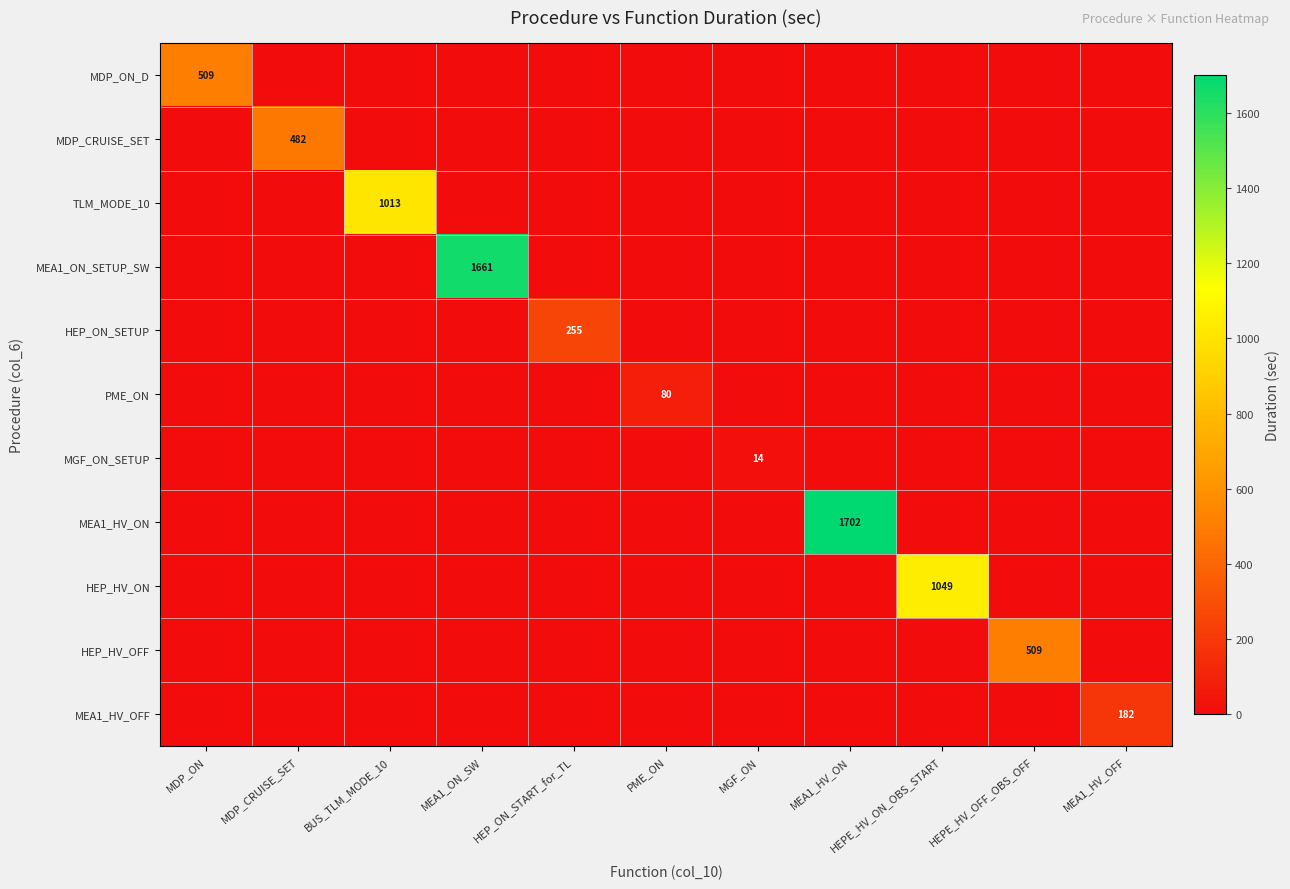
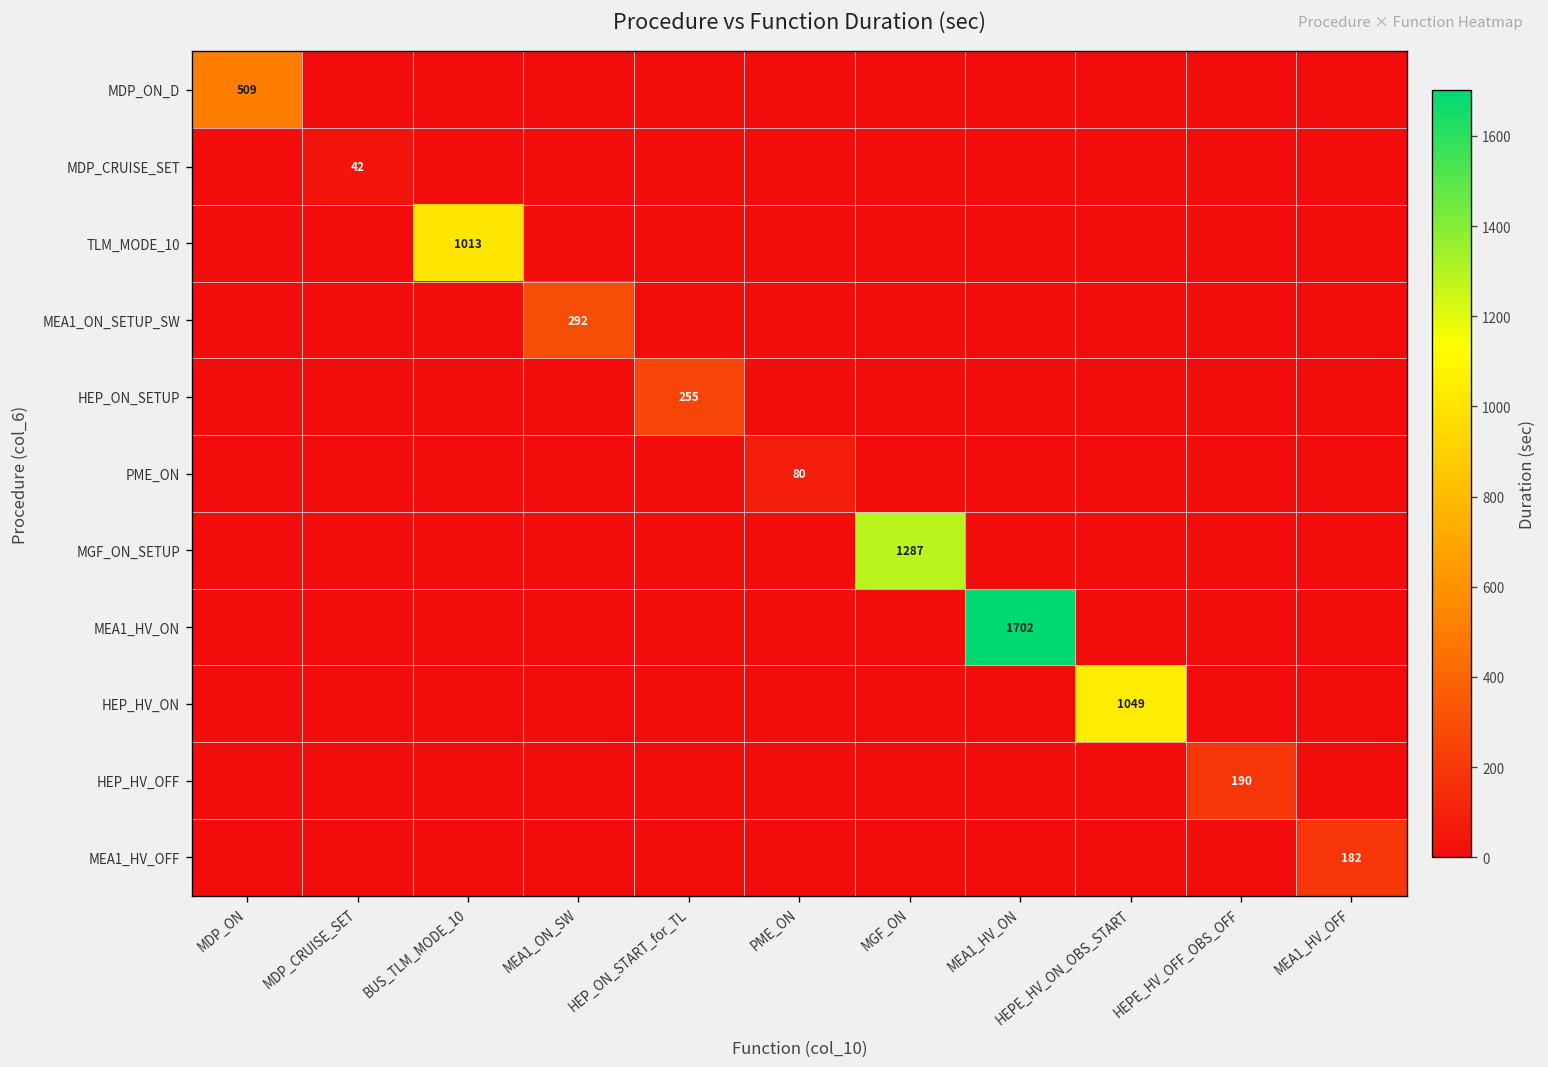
MDP_CRUISE_SET, MDP_CRUISE_SET: 482 -> 42
MEA1_ON_SETUP_SW, MEA1_ON_SW: 1661 -> 292
MGF_ON_SETUP, MGF_ON: 14 -> 1287
HEP_HV_OFF, HEPE_HV_OFF_OBS_OFF: 509 -> 190
